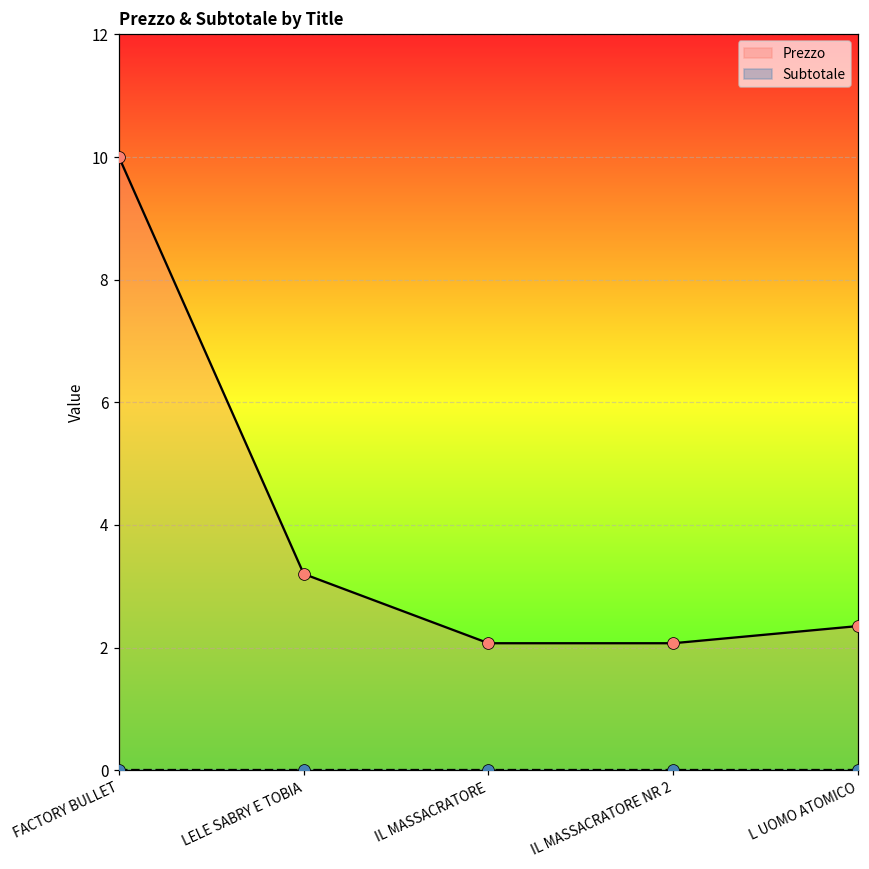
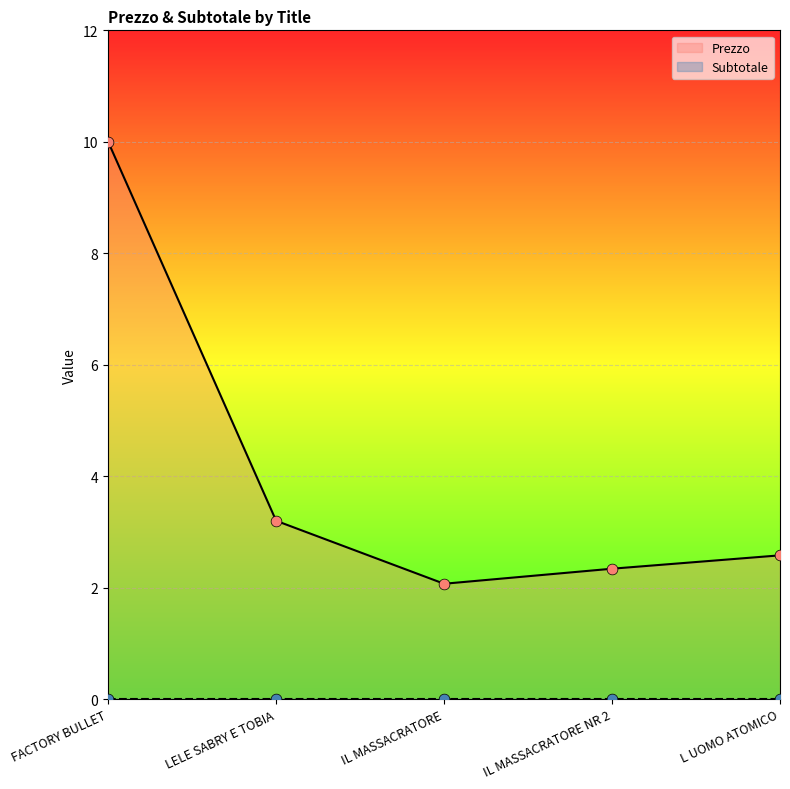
Prezzo, IL MASSACRATORE NR 2: 2.1 -> 2.3
Prezzo, L UOMO ATOMICO: 2.4 -> 2.6
